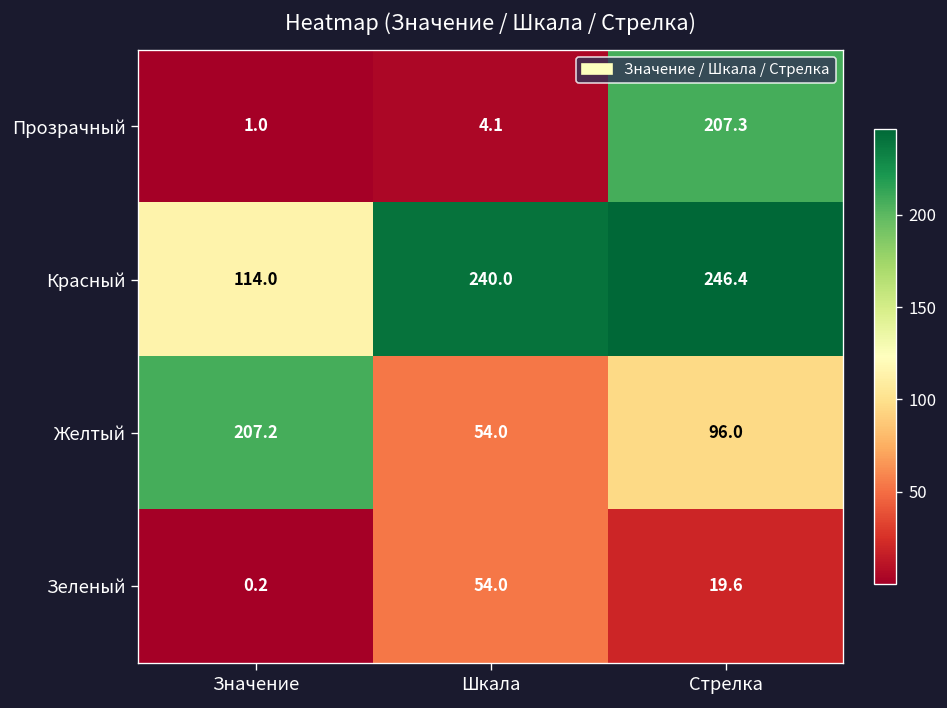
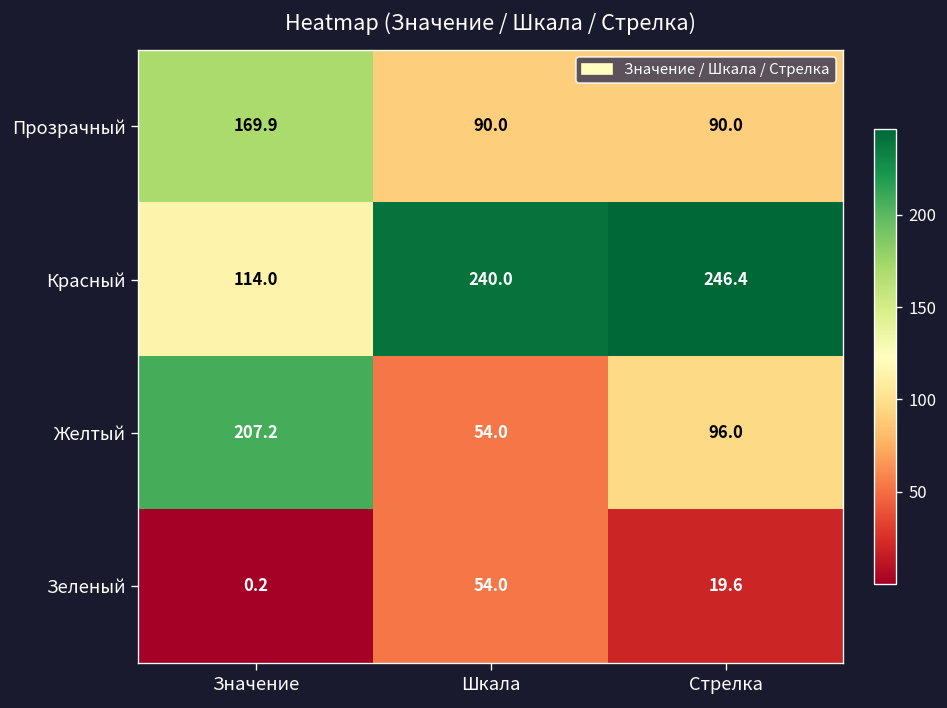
Прозрачный, Значение: 1.0 -> 169.9
Прозрачный, Шкала: 4.1 -> 90.0
Прозрачный, Стрелка: 207.3 -> 90.0
